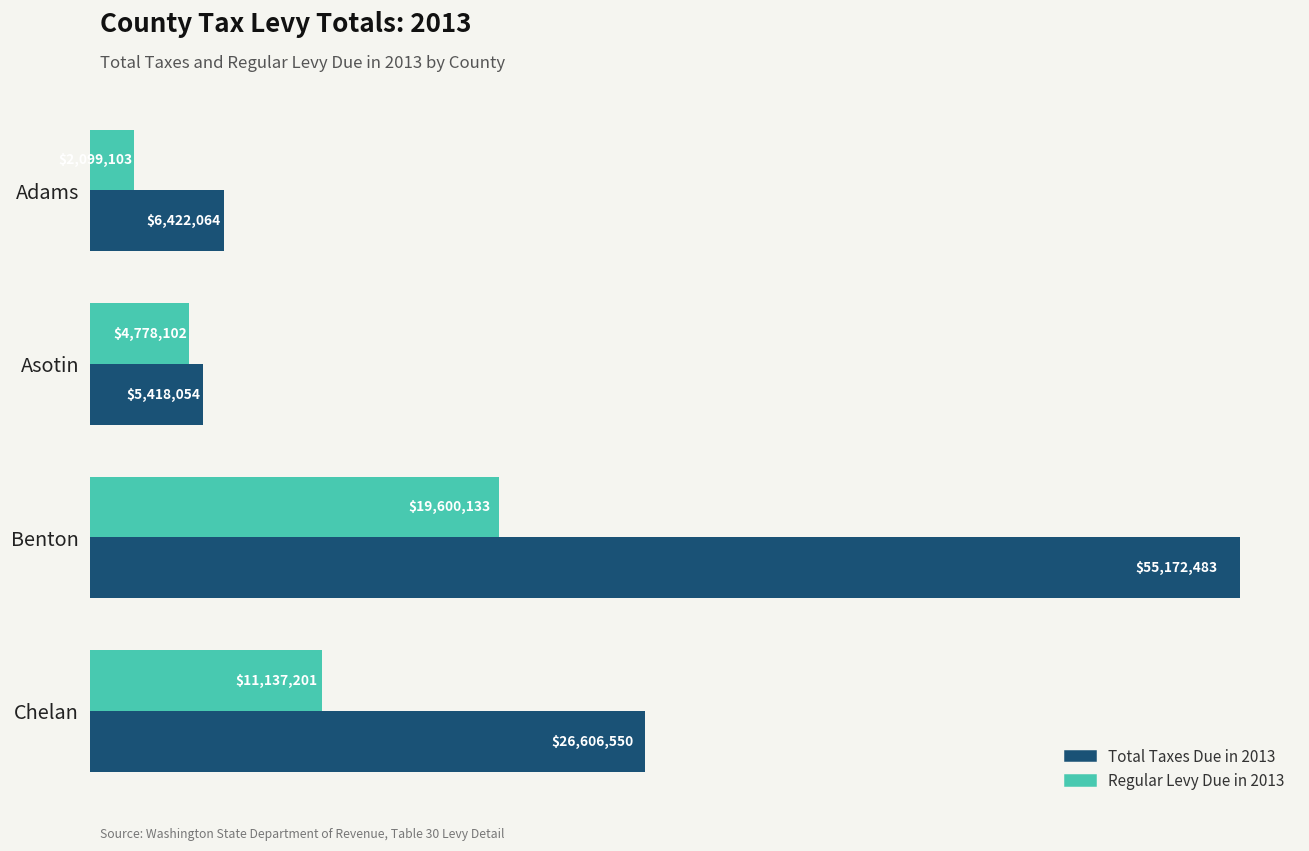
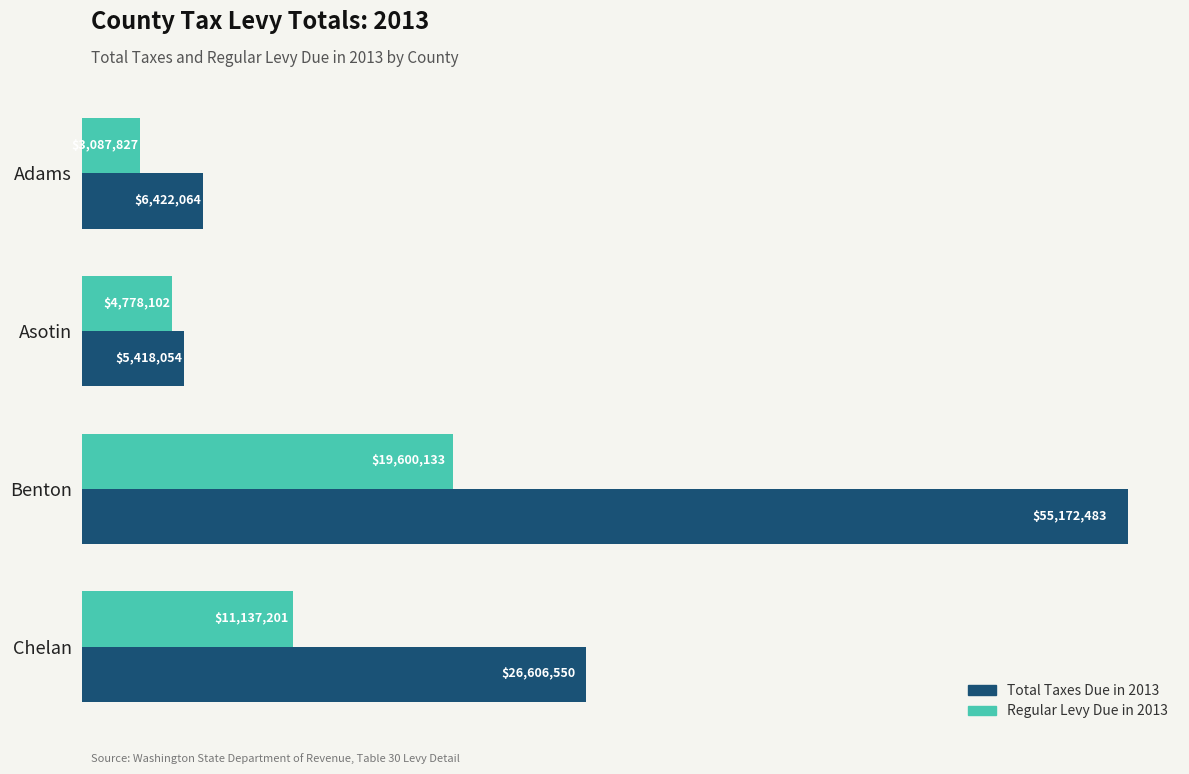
Regular Levy Due in 2013, Adams: $2,099,103 -> $3,087,827
